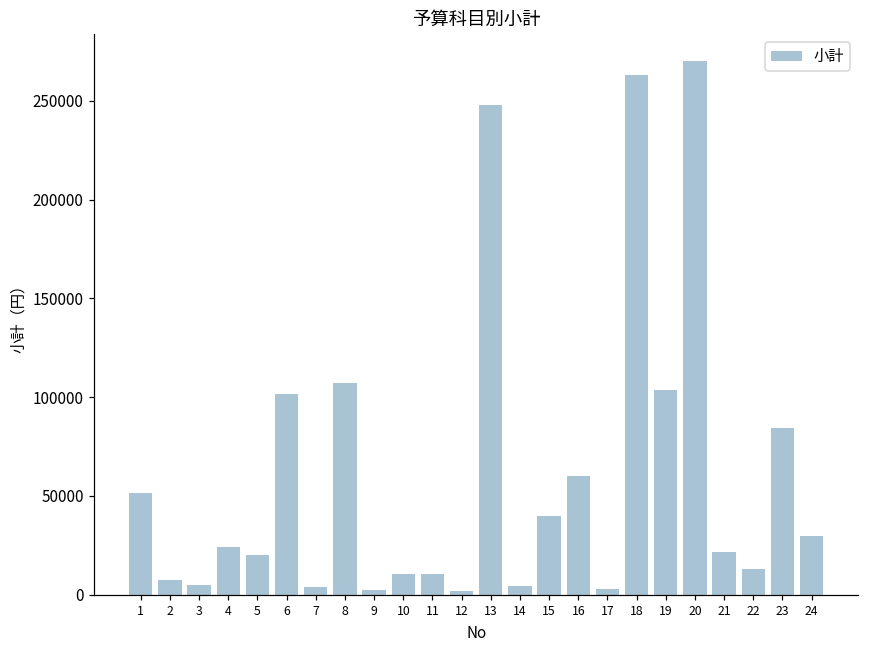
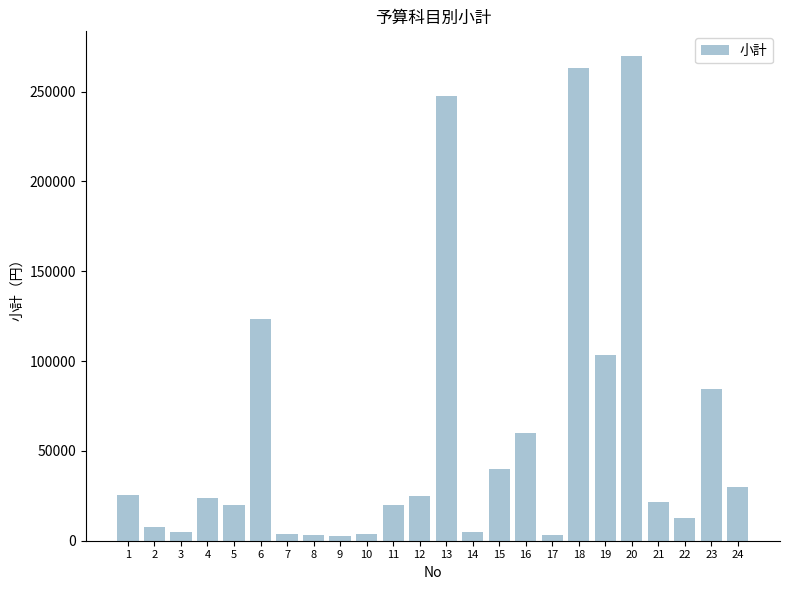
1: 51000 -> 25000
6: 101000 -> 123000
8: 107000 -> 3000
10: 10000 -> 4000
11: 11000 -> 20000
12: 2000 -> 25000
